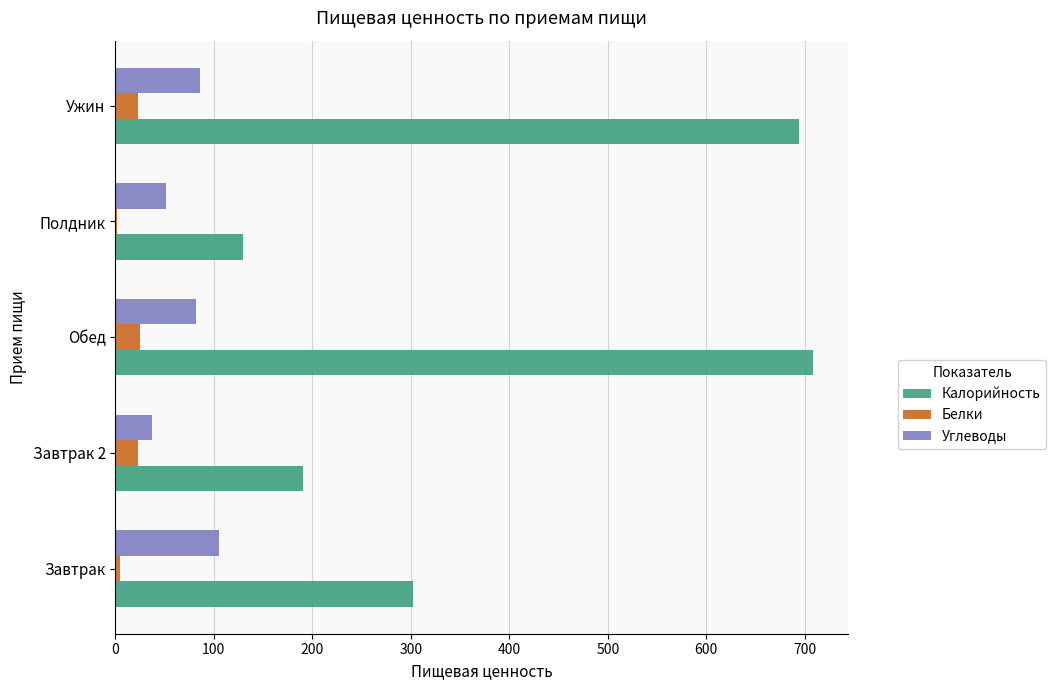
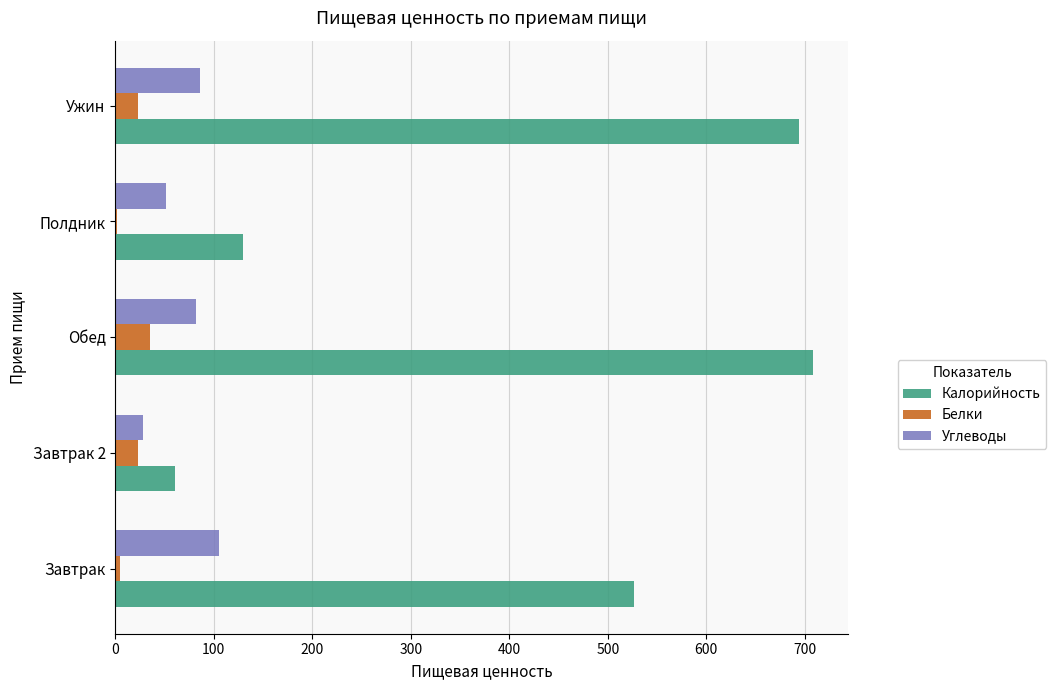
Белки, Обед: 20 -> 40
Углеводы, Завтрак 2: 40 -> 30
Калорийность, Завтрак 2: 190 -> 60
Калорийность, Завтрак: 300 -> 530
